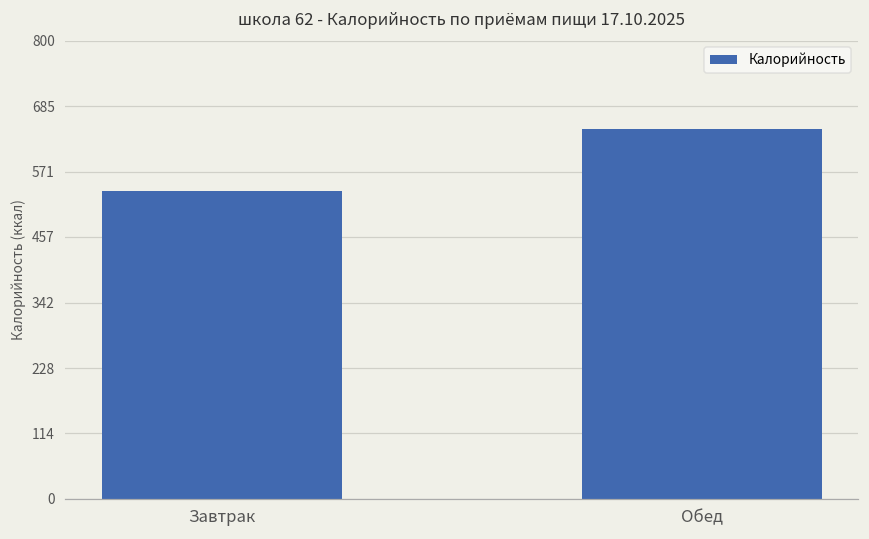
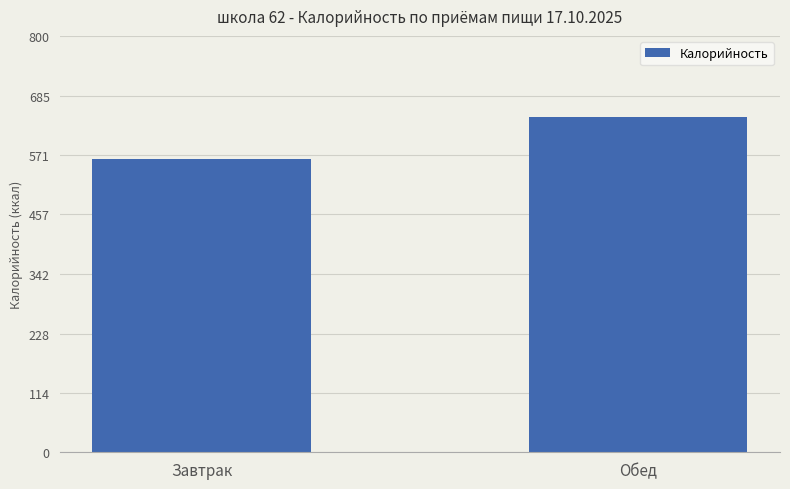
Завтрак: 540 -> 560
